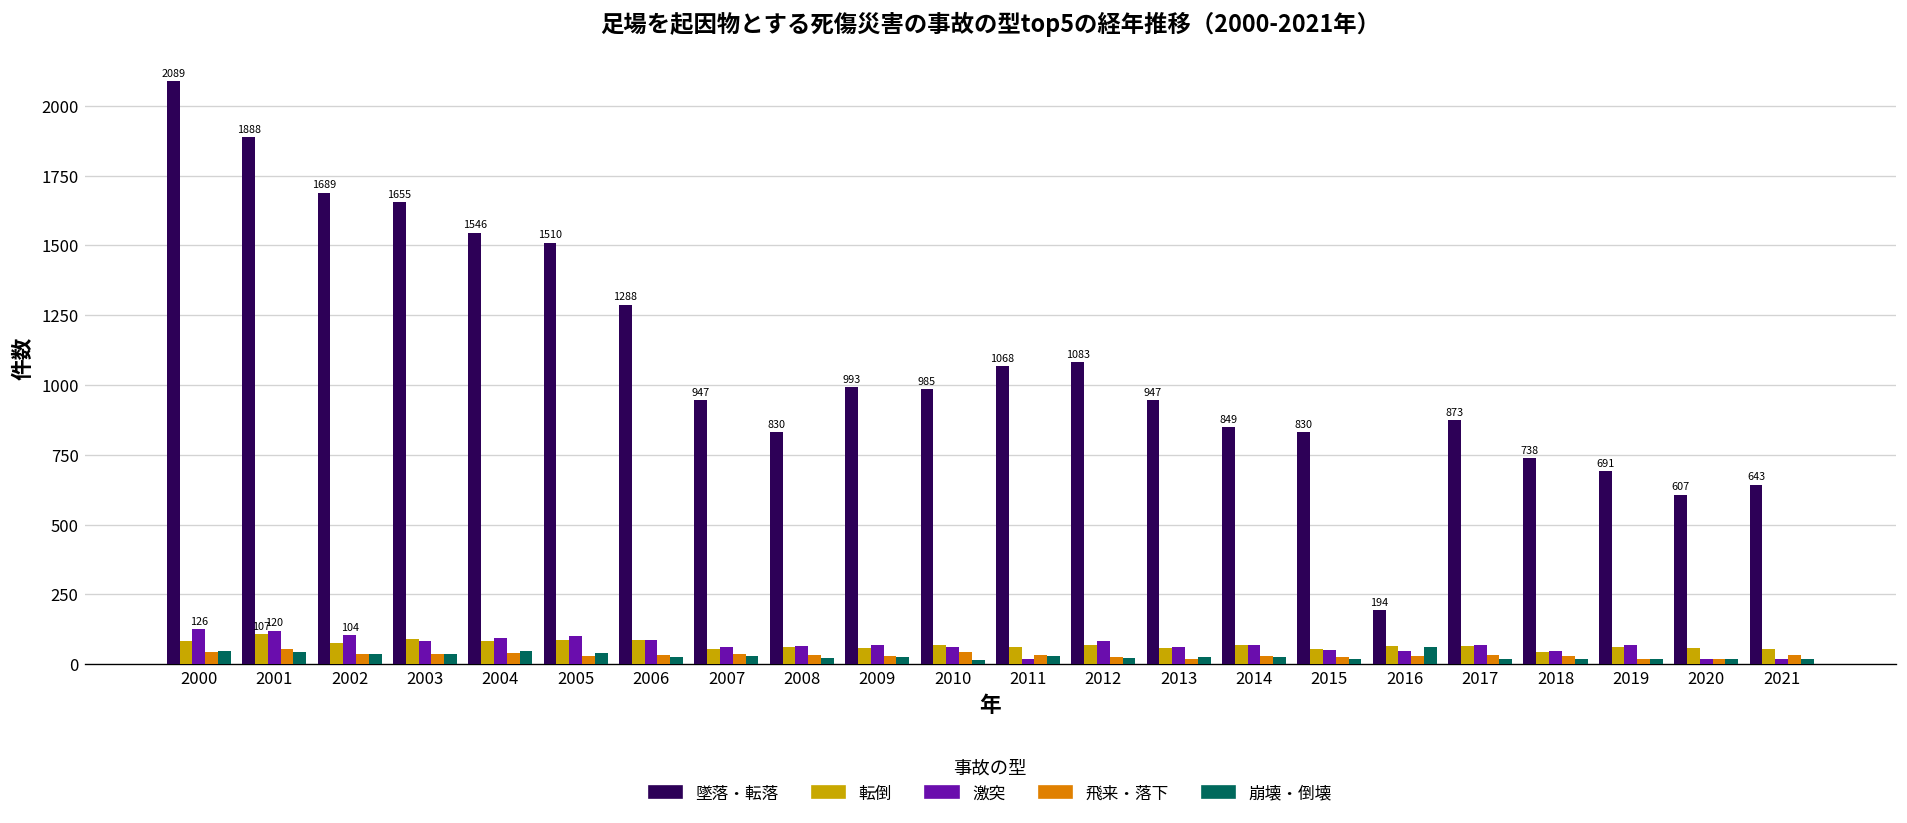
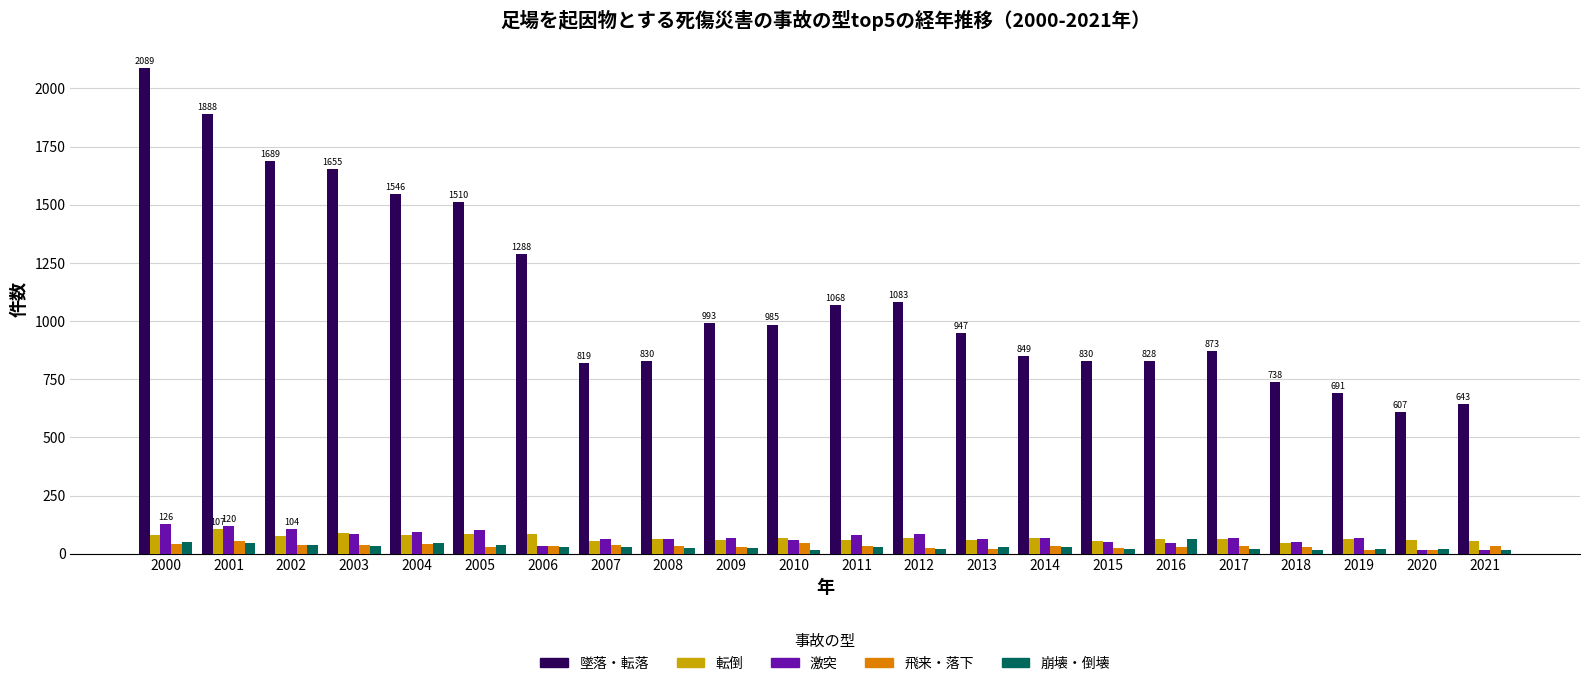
激突, 2006: 90 -> 40
墜落・転落, 2007: 947 -> 819
激突, 2011: 20 -> 80
墜落・転落, 2016: 194 -> 828
